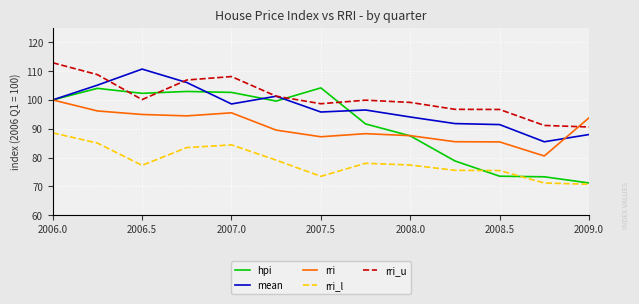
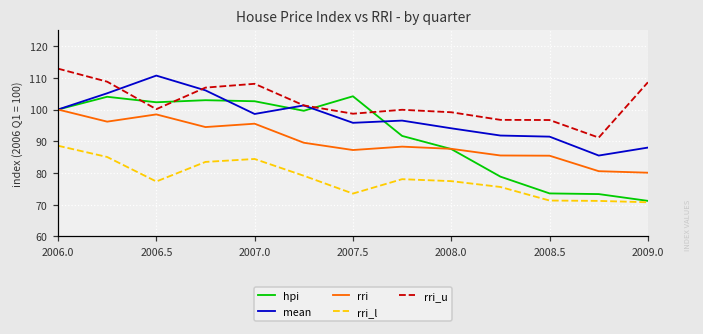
rri, 2006.5: 95 -> 98
rri_l, 2008.5: 76 -> 71
rri, 2009.0: 94 -> 80
rri_u, 2009.0: 91 -> 109
